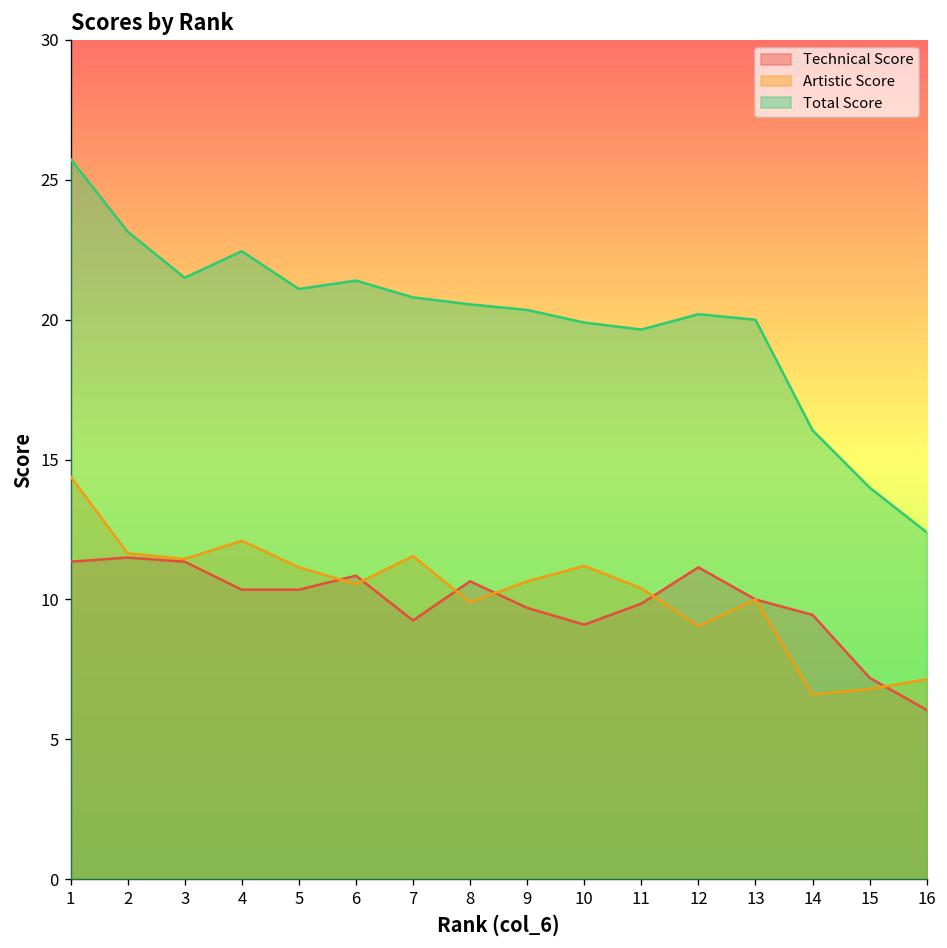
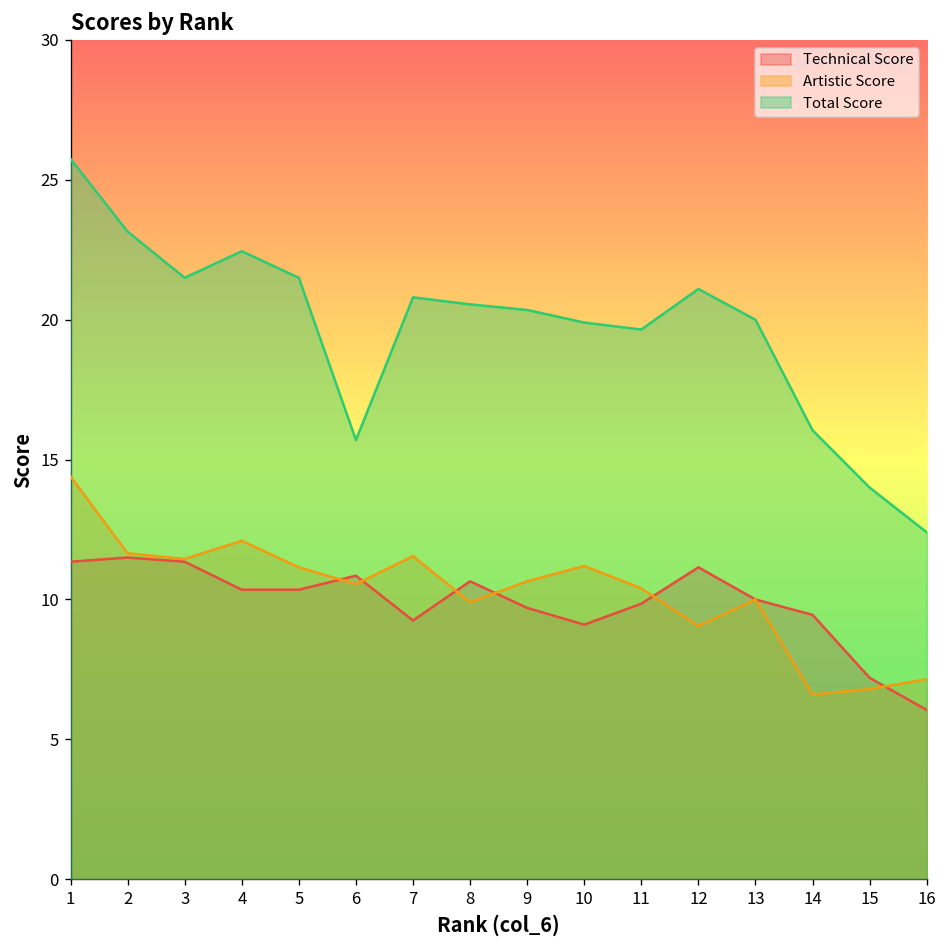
Total Score, 5: 21.1 -> 21.5
Total Score, 6: 21.4 -> 15.7
Total Score, 12: 20.2 -> 21.1
